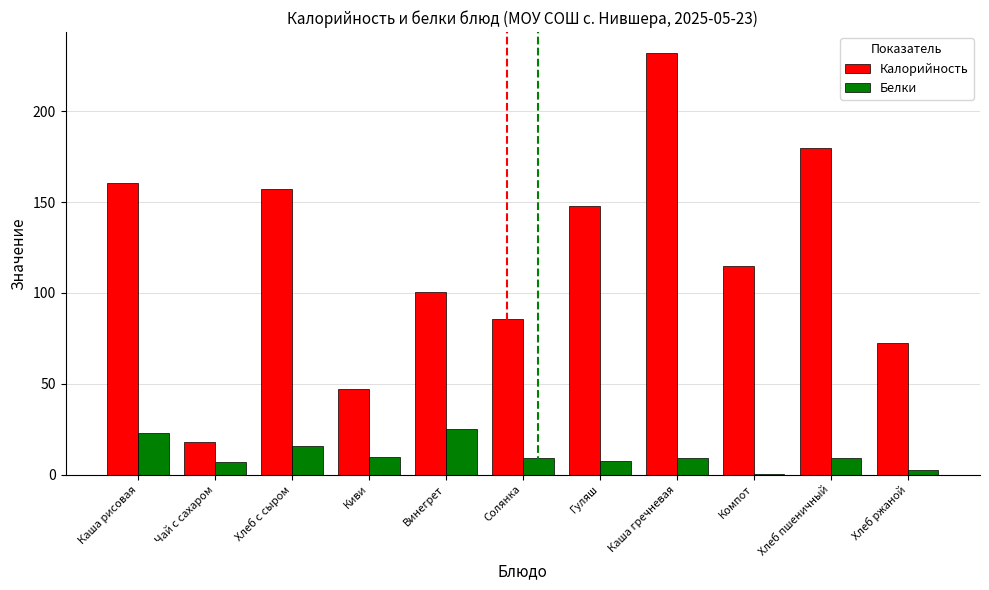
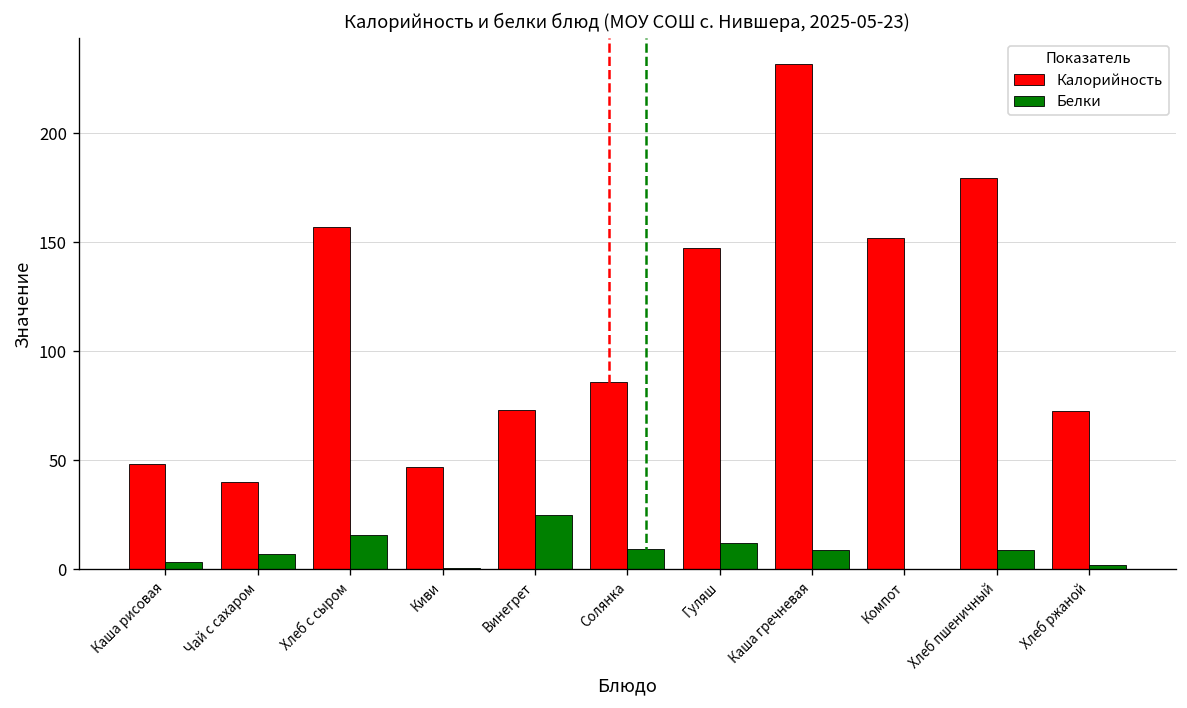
Калорийность, Каша рисовая: 161 -> 48
Белки, Каша рисовая: 23 -> 4
Калорийность, Чай с сахаром: 18 -> 40
Белки, Киви: 10 -> 1
Калорийность, Винегрет: 101 -> 73
Белки, Гуляш: 7 -> 12
Калорийность, Компот: 115 -> 152
